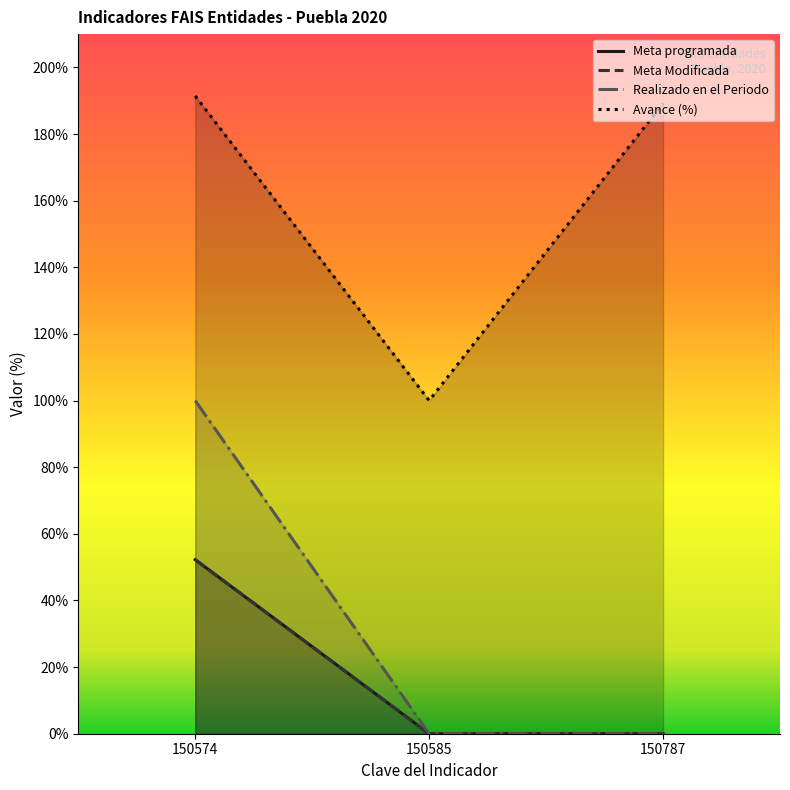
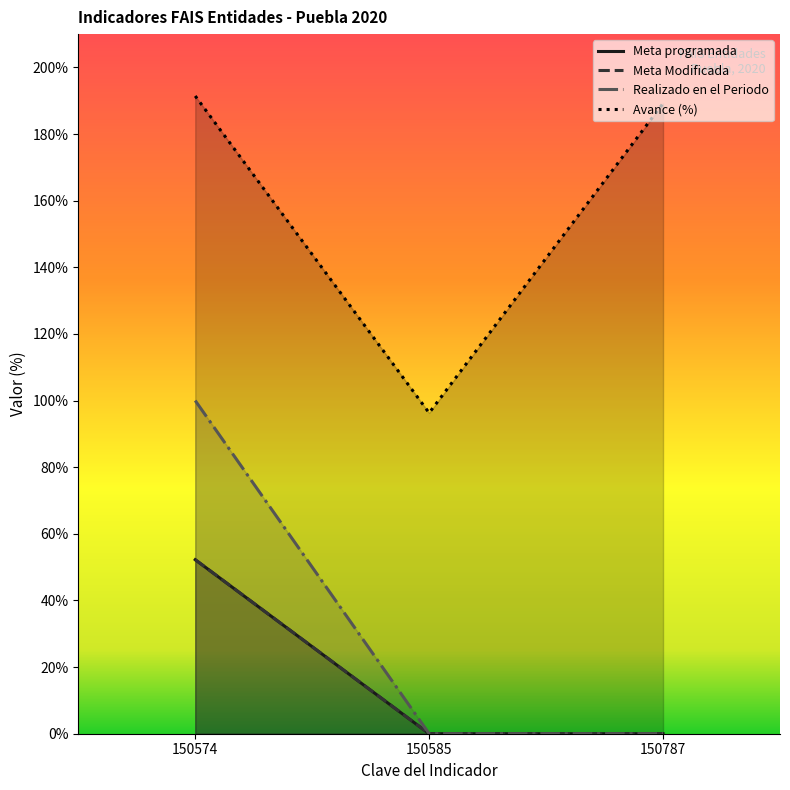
Avance (%), 150585: 100% -> 96%
